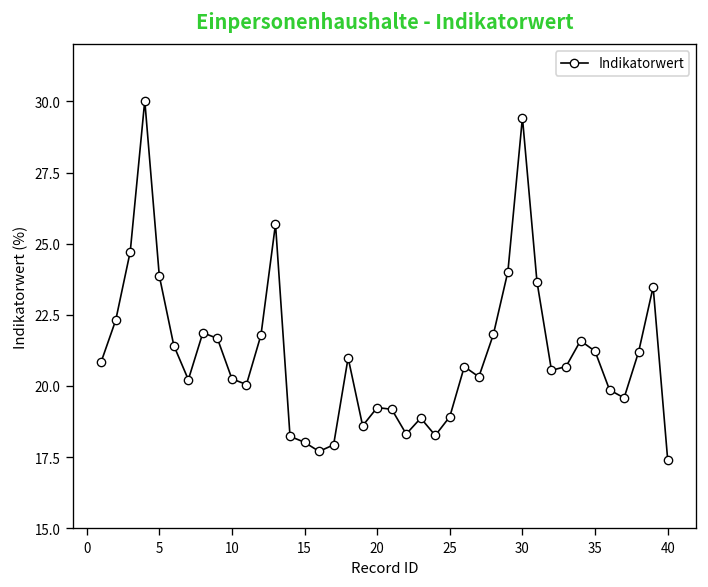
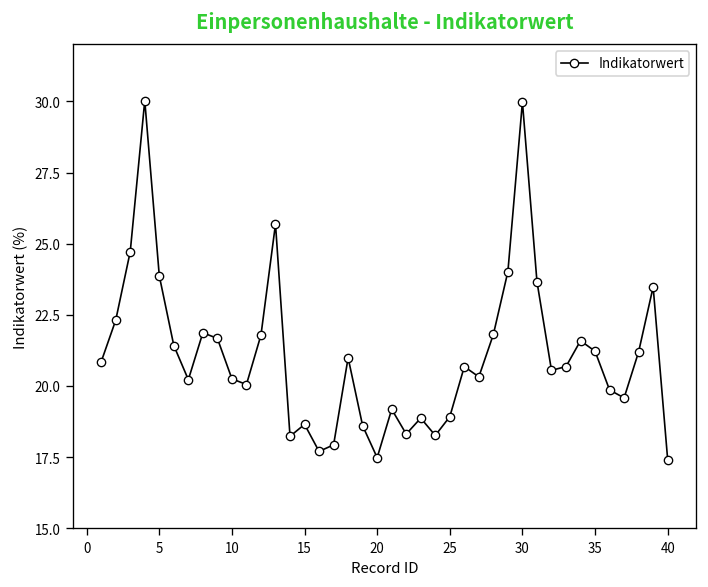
15: 18.0 -> 18.7
20: 19.2 -> 17.5
30: 29.4 -> 30.0
